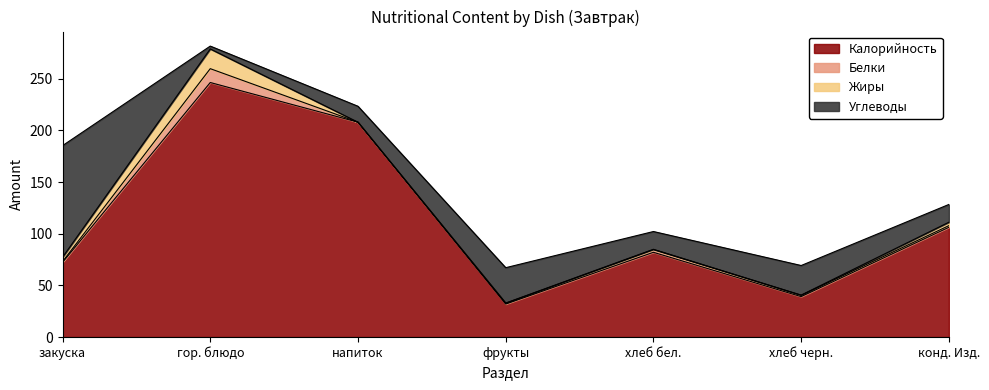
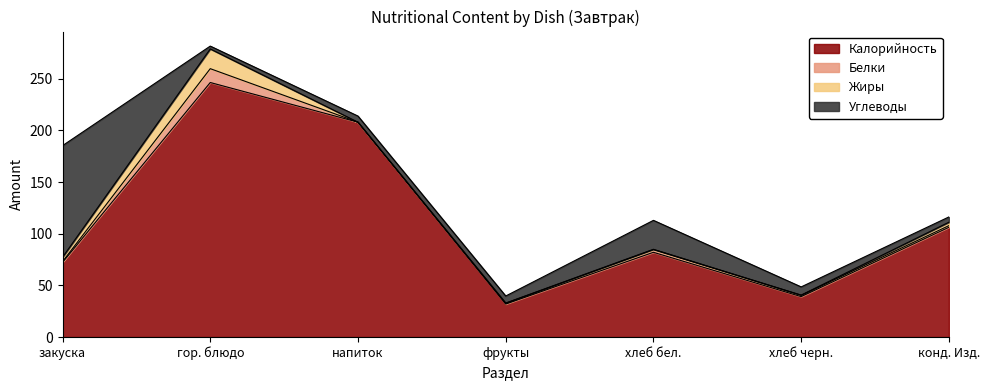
Углеводы, напиток: 15 -> 6
Углеводы, фрукты: 34 -> 7
Углеводы, хлеб бел.: 17 -> 28
Углеводы, хлеб черн.: 29 -> 8
Углеводы, конд. Изд.: 17 -> 5
